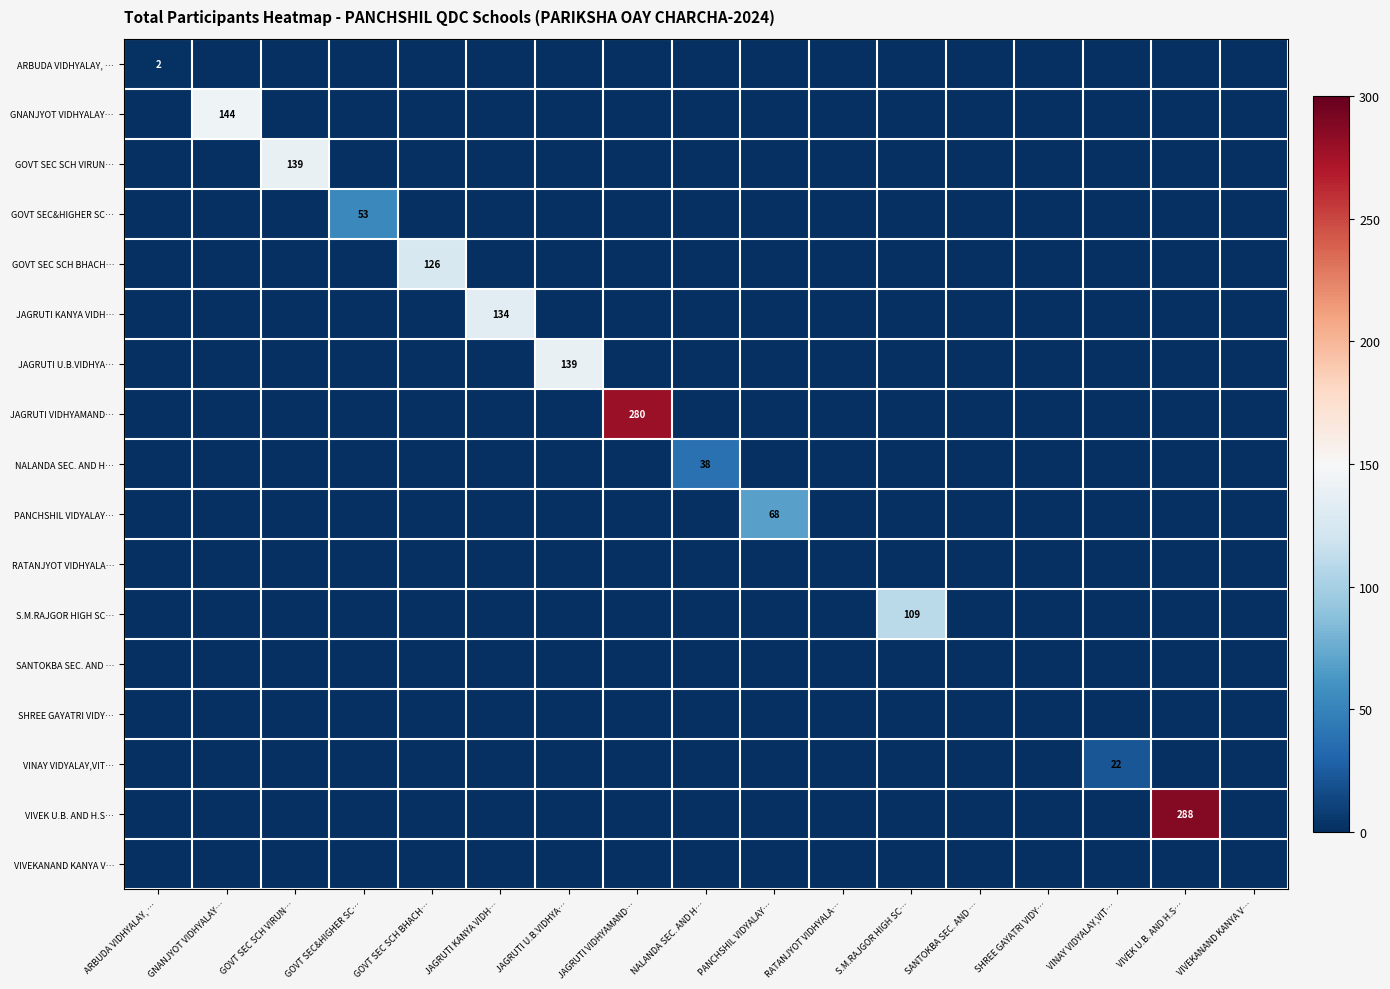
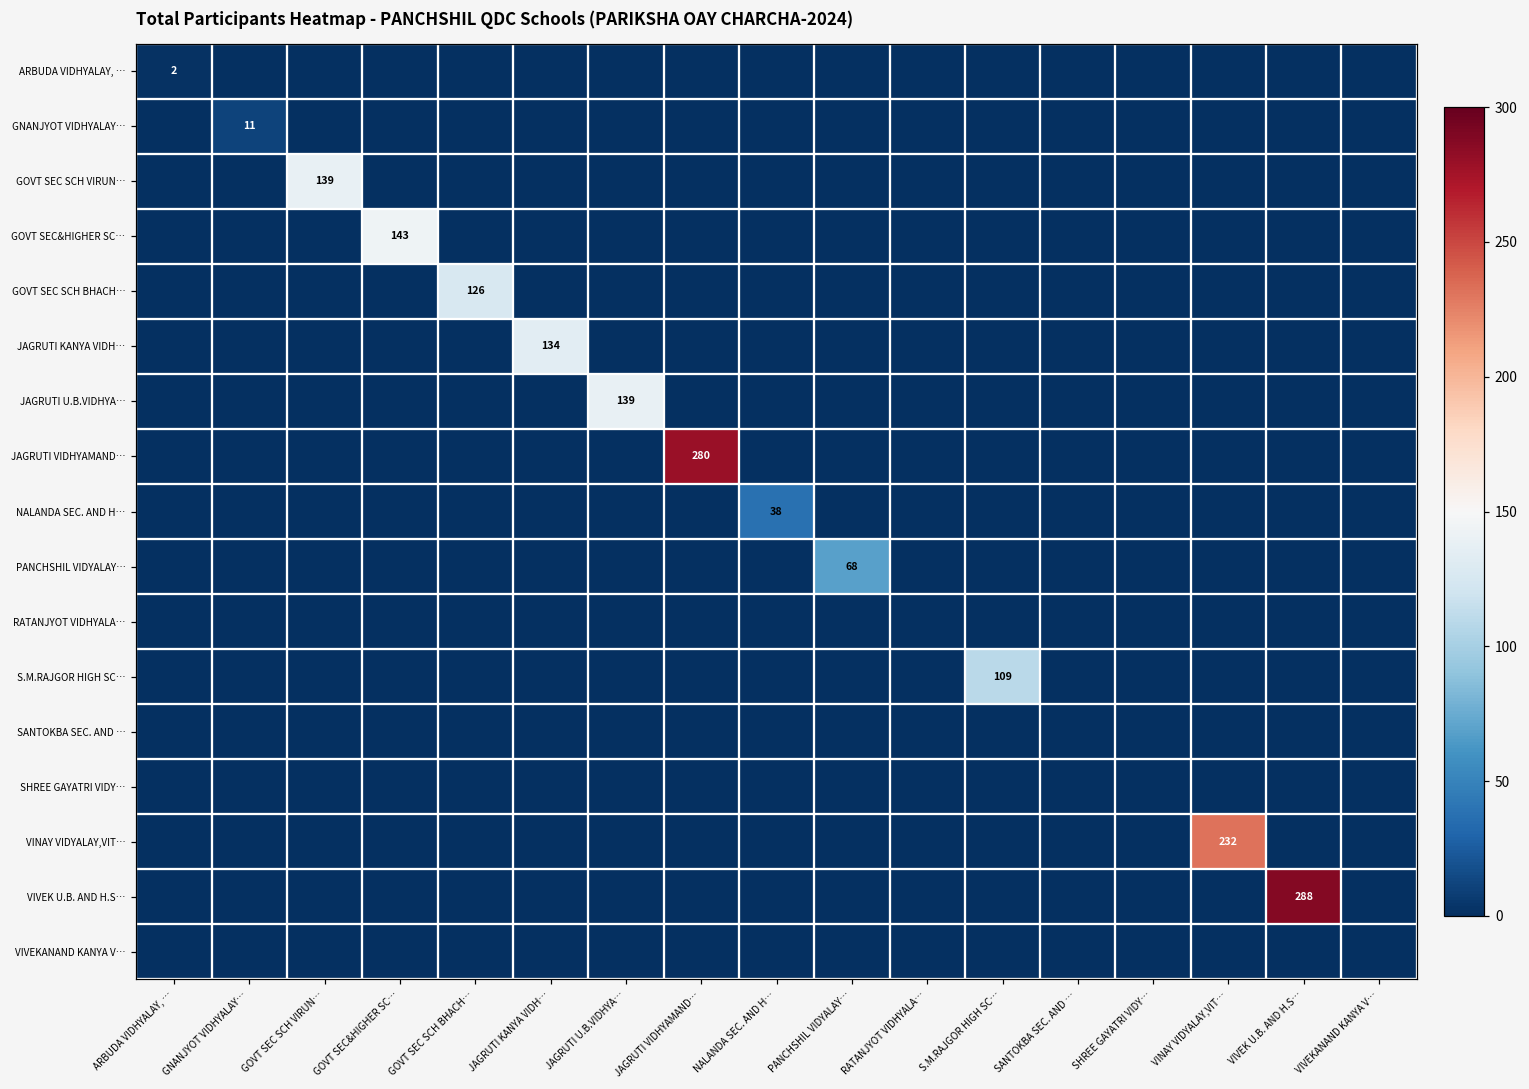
GNANJYOT VIDHYALAY…, GNANJYOT VIDHYALAY…: 144 -> 11
GOVT SEC&HIGHER SC…, GOVT SEC&HIGHER SC…: 53 -> 143
VINAY VIDYALAY,VIT…, VINAY VIDYALAY,VIT…: 22 -> 232
